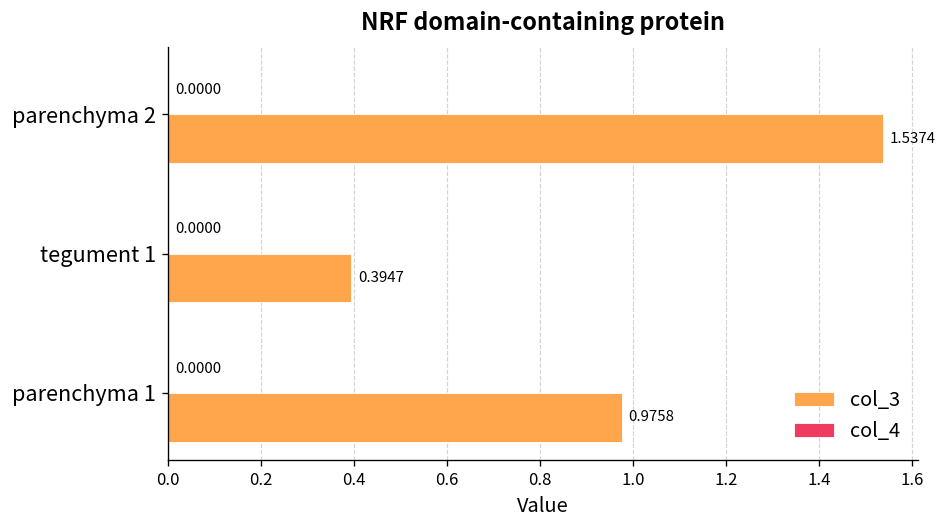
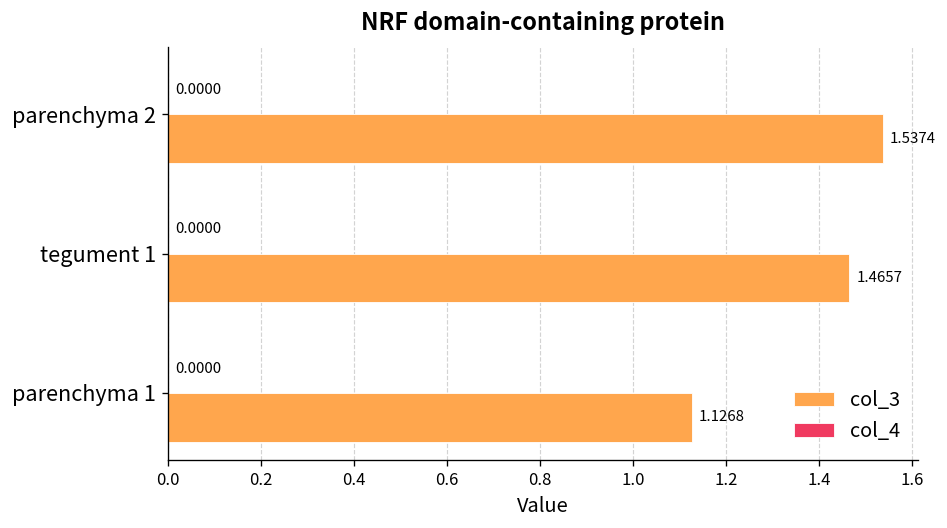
col_3, tegument 1: 0.3947 -> 1.4657
col_3, parenchyma 1: 0.9758 -> 1.1268
